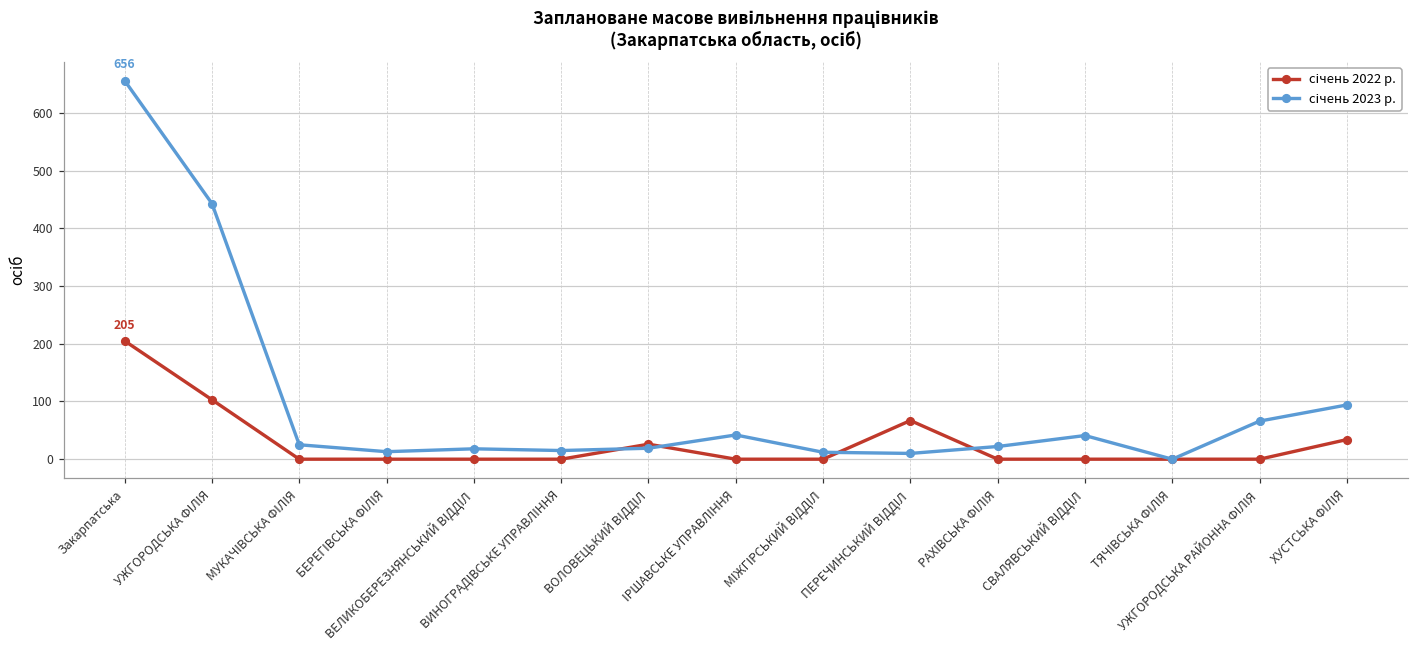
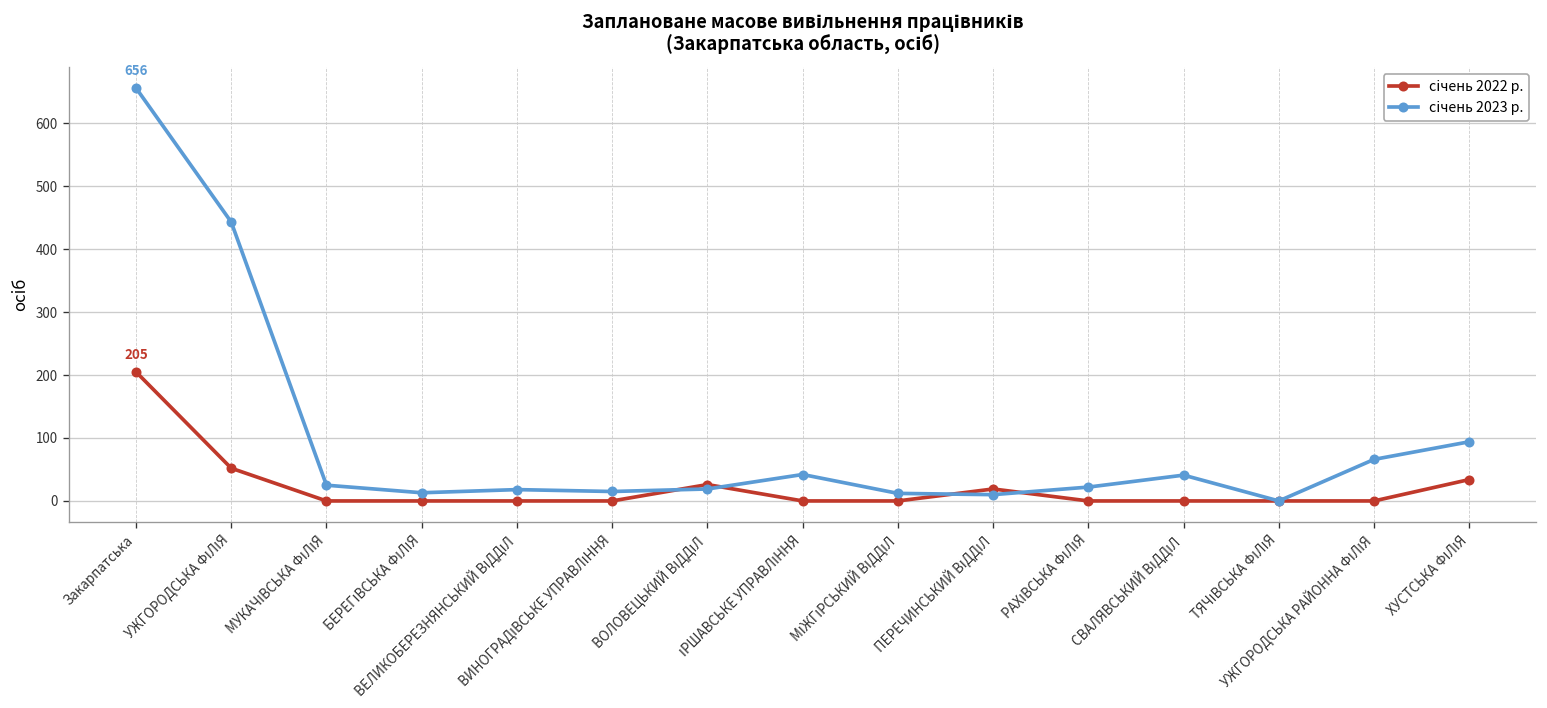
січень 2022 р., УЖГОРОДСЬКА ФІЛІЯ: 100 -> 50
січень 2022 р., ПЕРЕЧИНСЬКИЙ ВІДДІЛ: 70 -> 20
